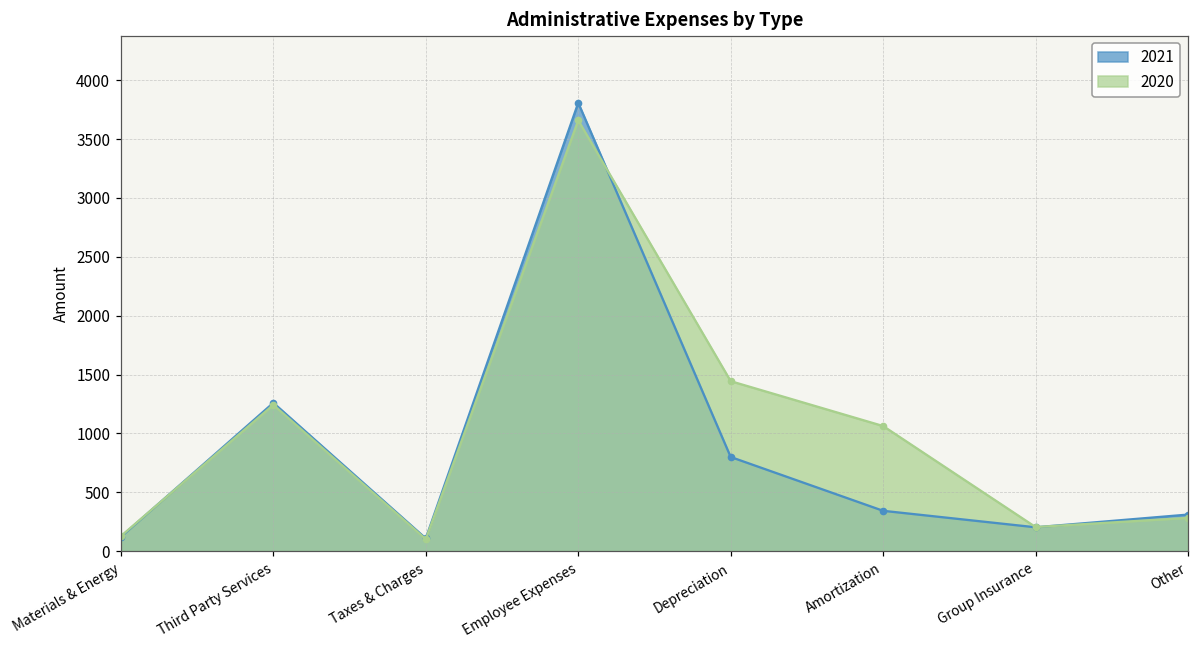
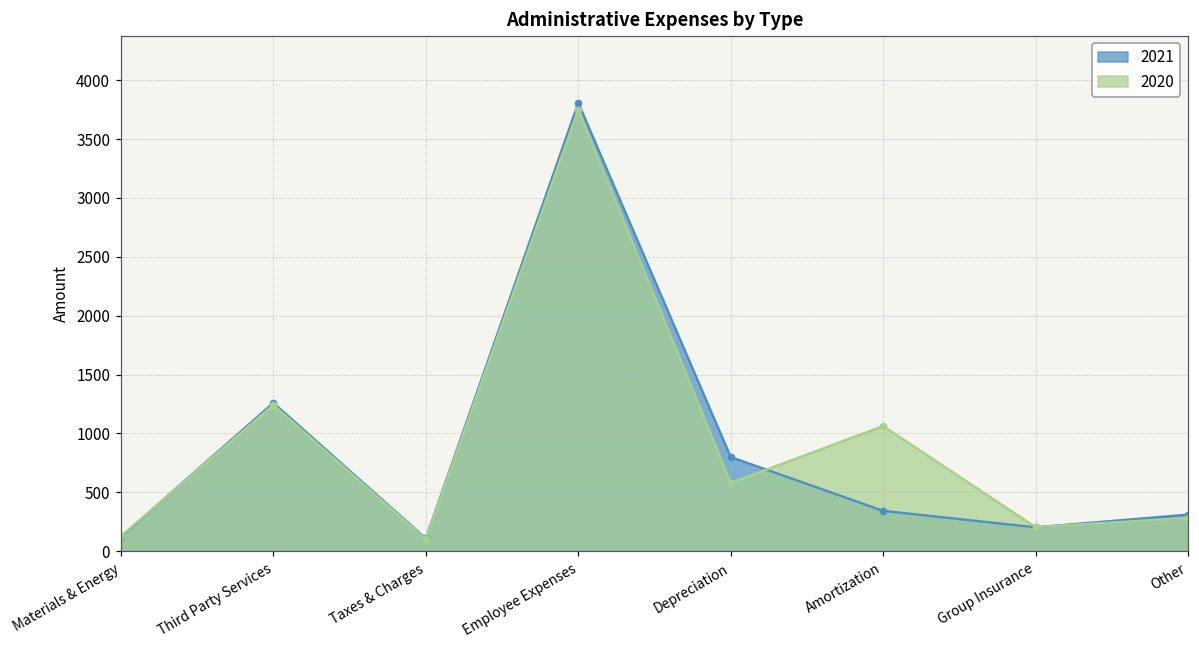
2020, Employee Expenses: 3660 -> 3750
2020, Depreciation: 1440 -> 580
